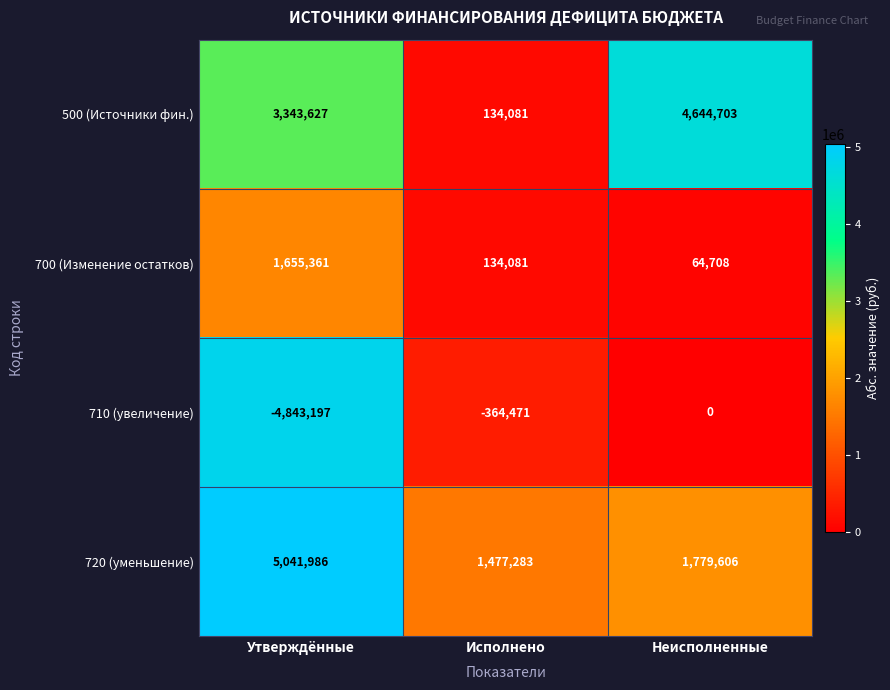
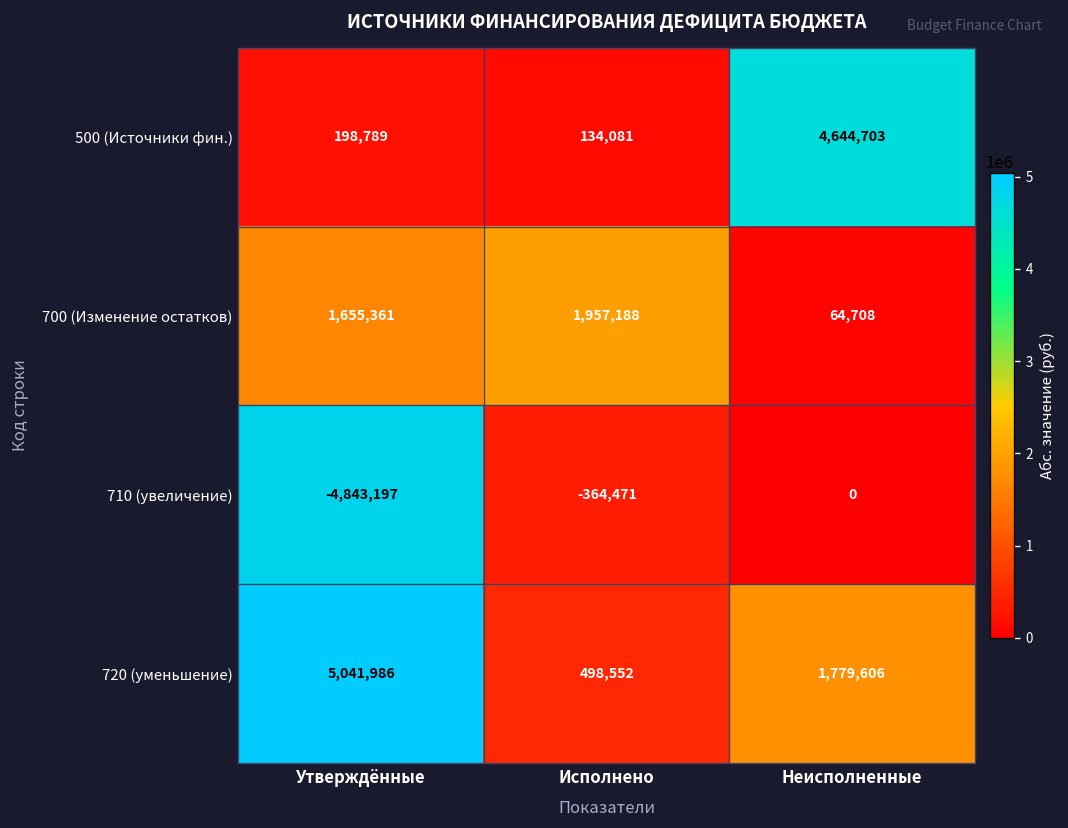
500 (Источники фин.), Утверждённые: 3,343,627 -> 198,789
700 (Изменение остатков), Исполнено: 134,081 -> 1,957,188
720 (уменьшение), Исполнено: 1,477,283 -> 498,552
